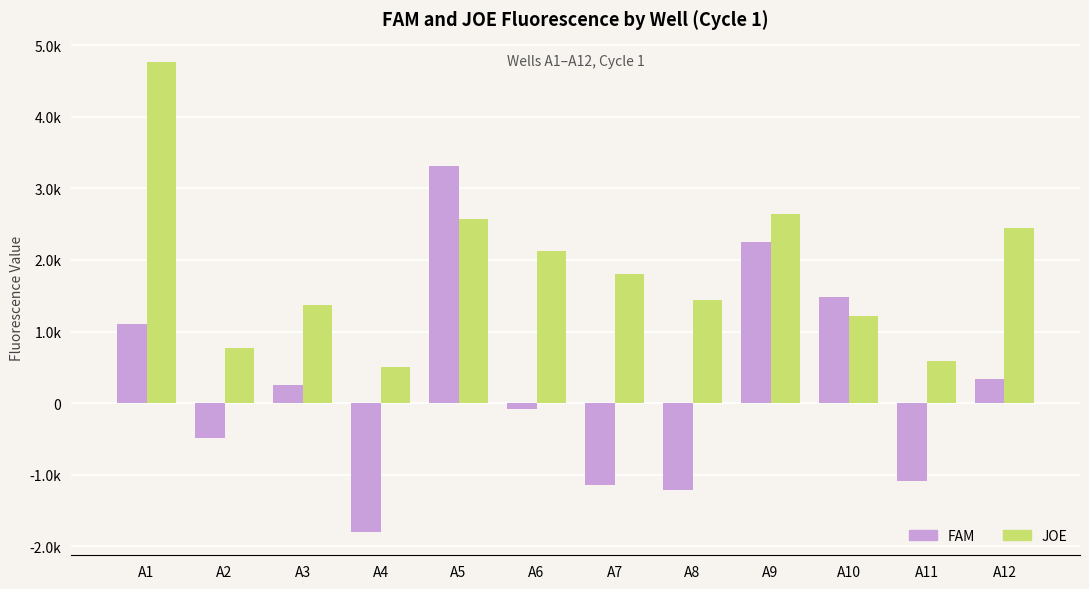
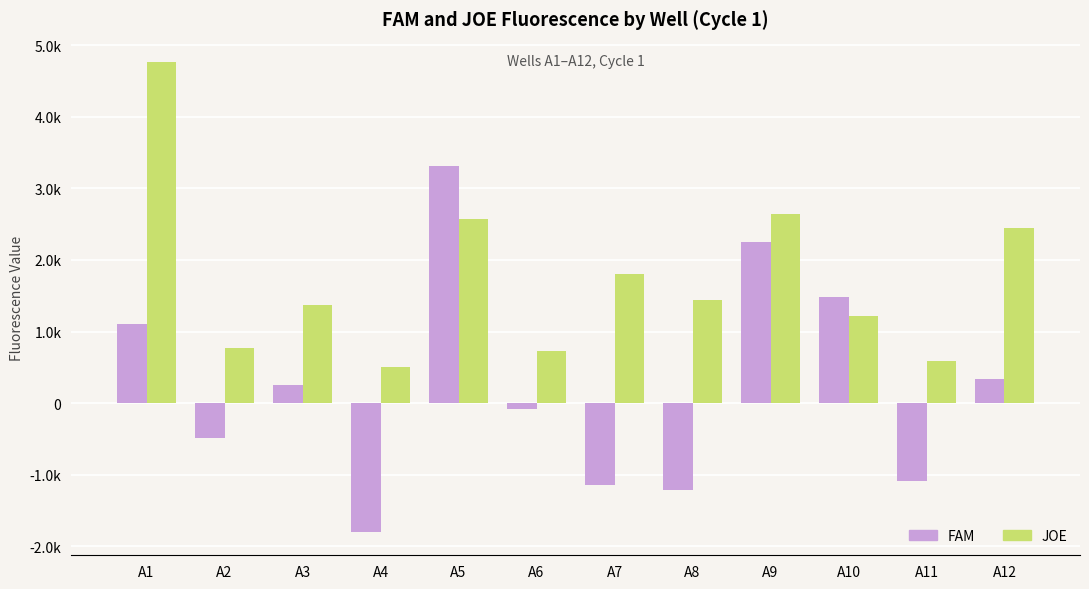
JOE, A6: 2100 -> 700
